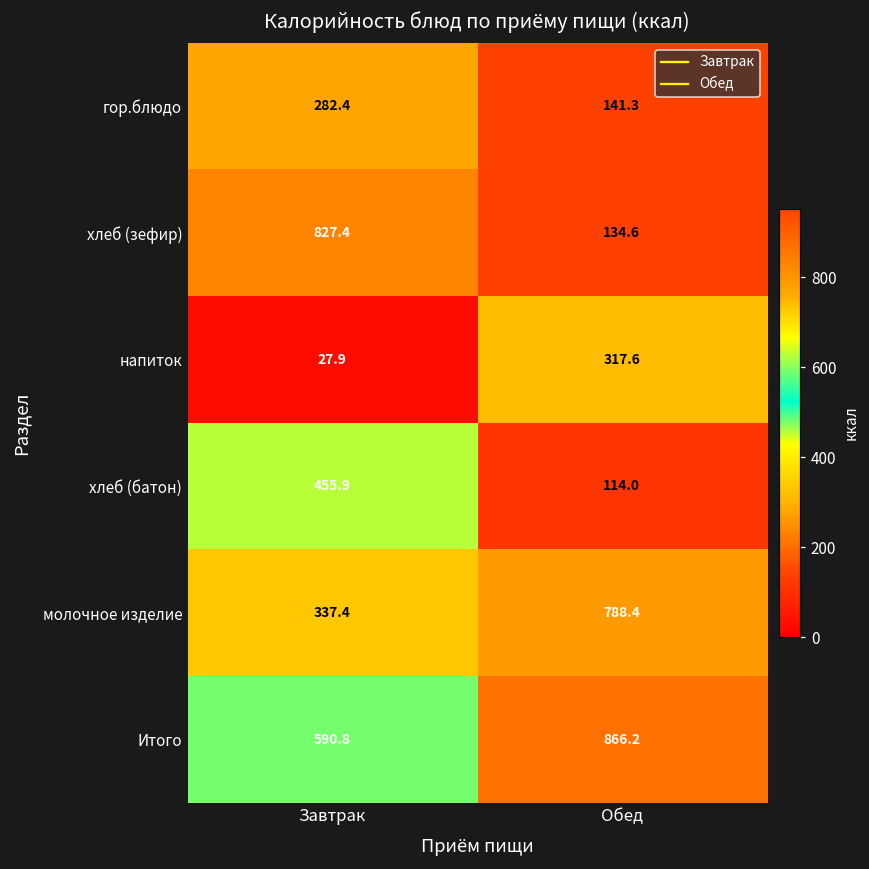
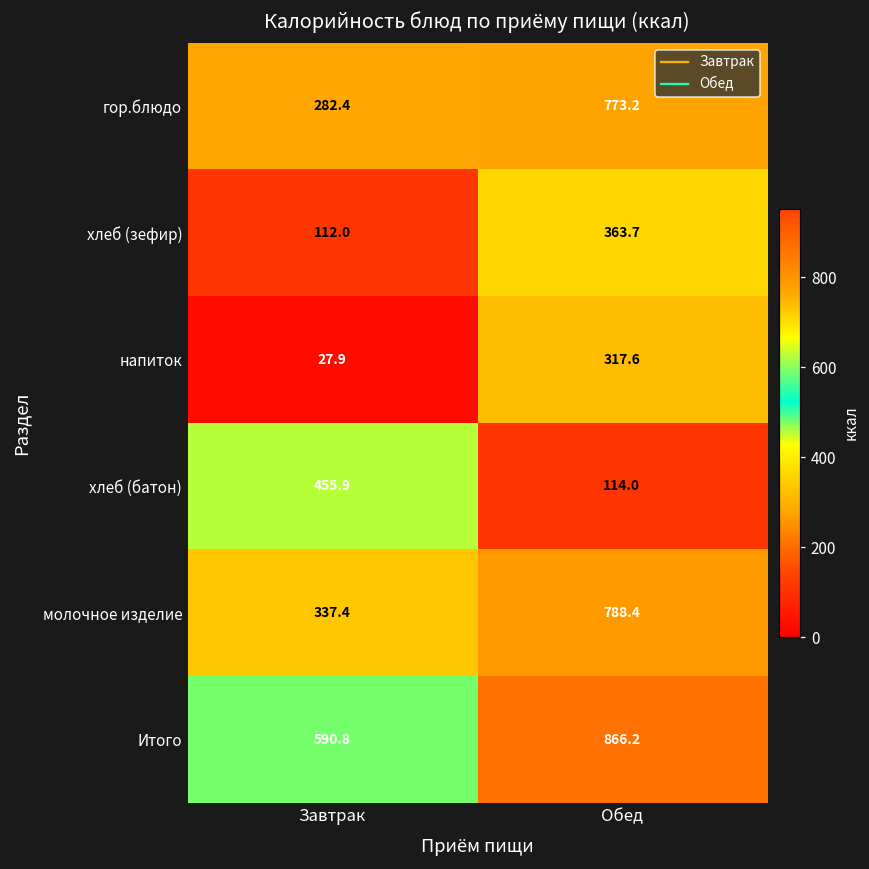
гор.блюдо, Обед: 141.3 -> 773.2
хлеб (зефир), Завтрак: 827.4 -> 112.0
хлеб (зефир), Обед: 134.6 -> 363.7
